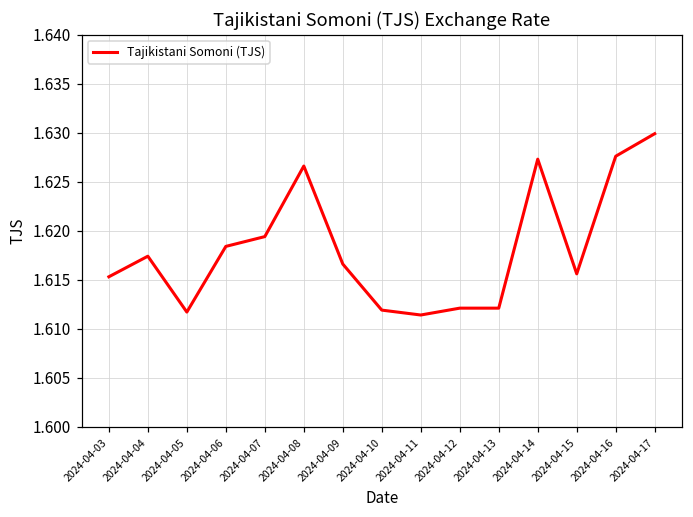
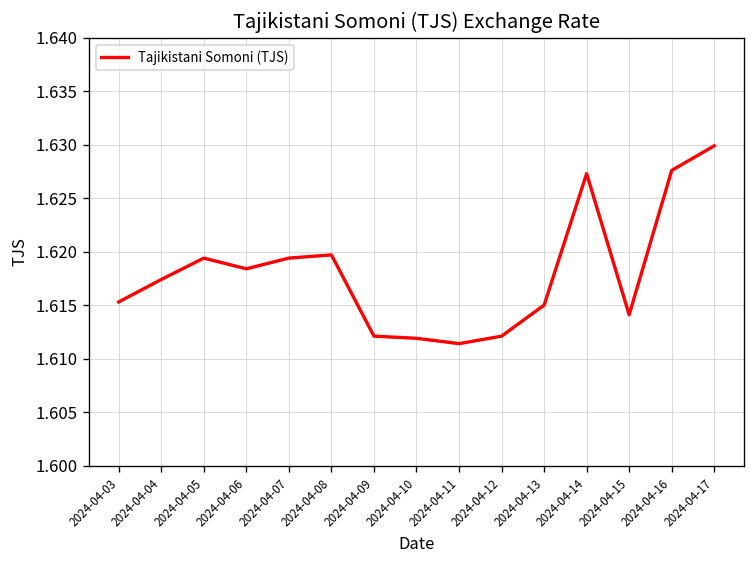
2024-04-05: 1.612 -> 1.619
2024-04-08: 1.627 -> 1.620
2024-04-09: 1.617 -> 1.612
2024-04-13: 1.612 -> 1.615
2024-04-15: 1.616 -> 1.614
